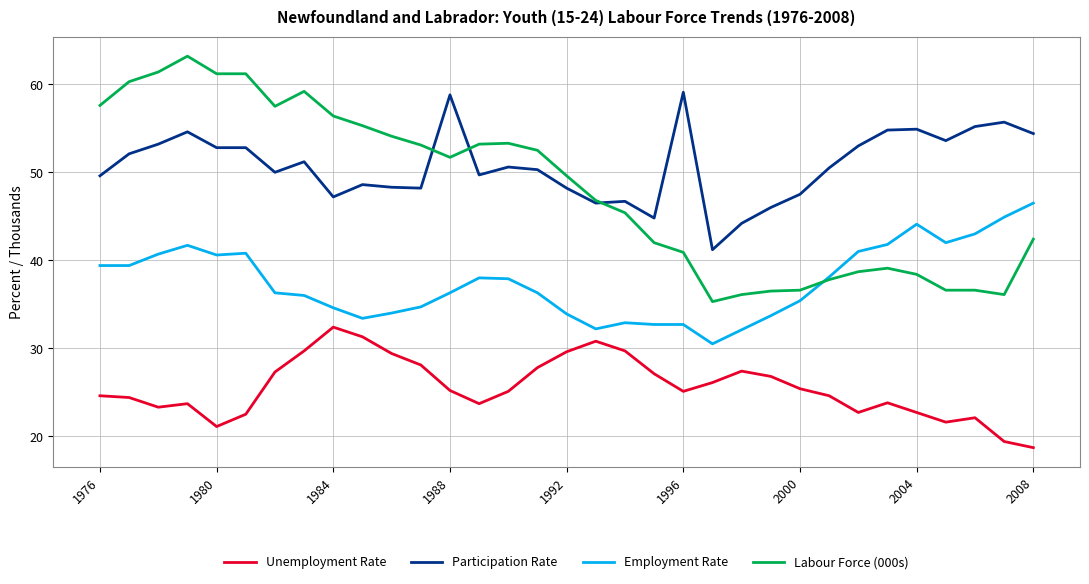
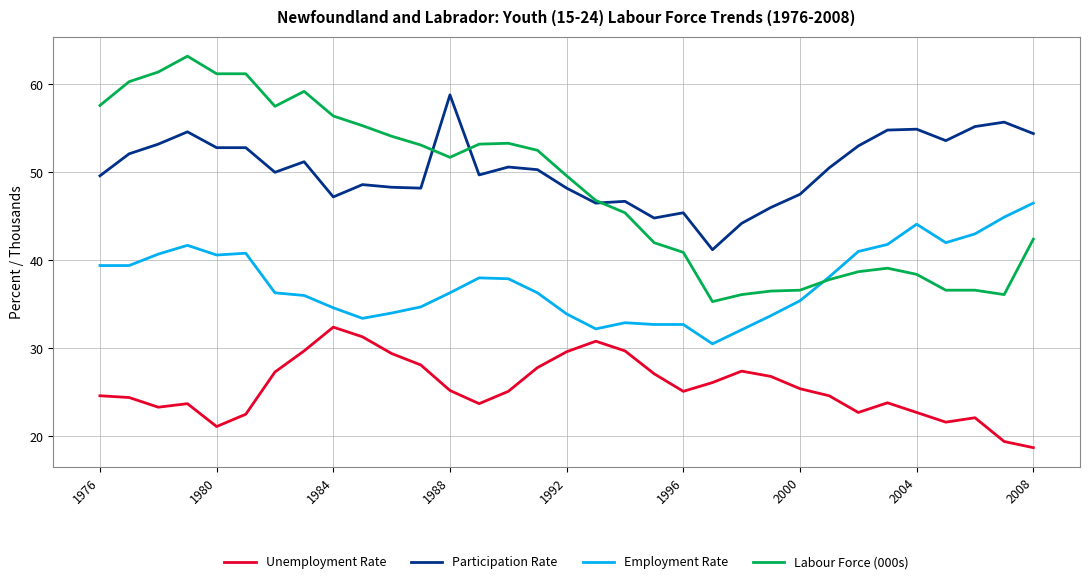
Participation Rate, 1996: 59 -> 45
